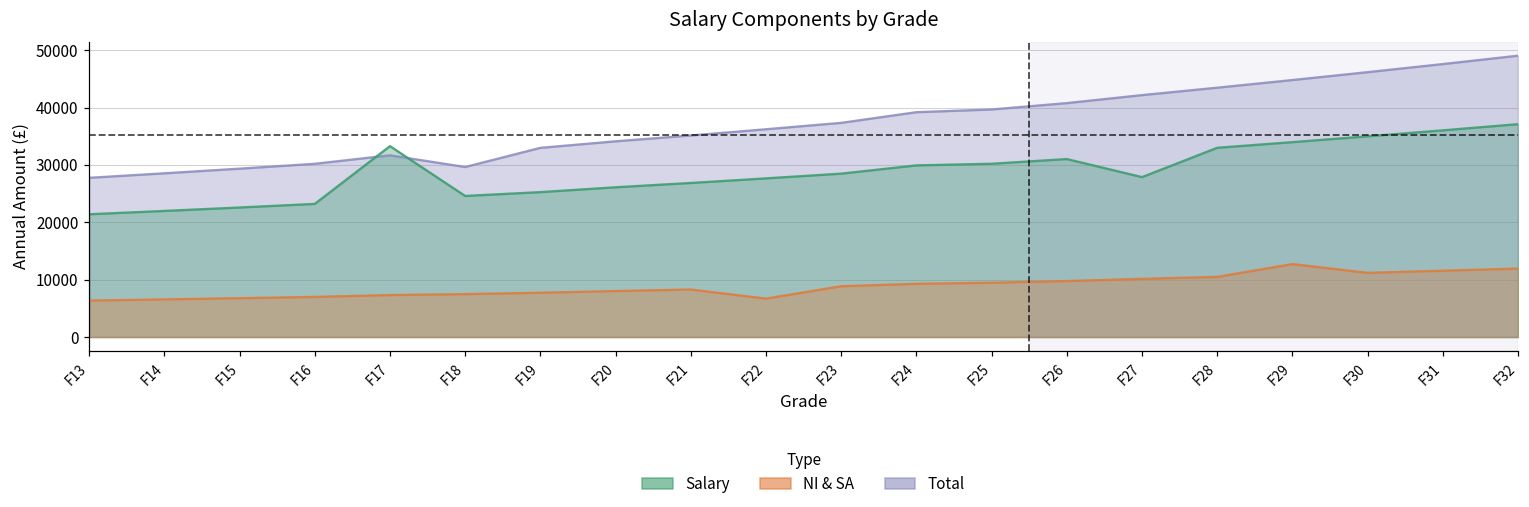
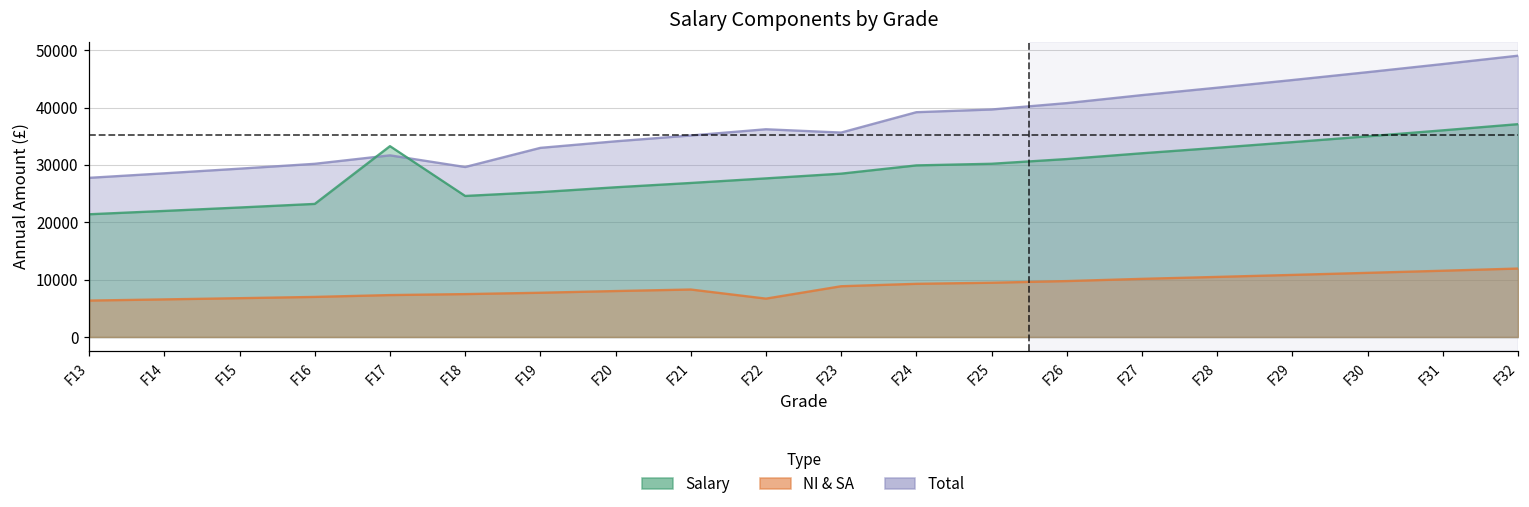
Total, F23: 37000 -> 36000
Salary, F27: 28000 -> 32000
NI & SA, F29: 13000 -> 11000
